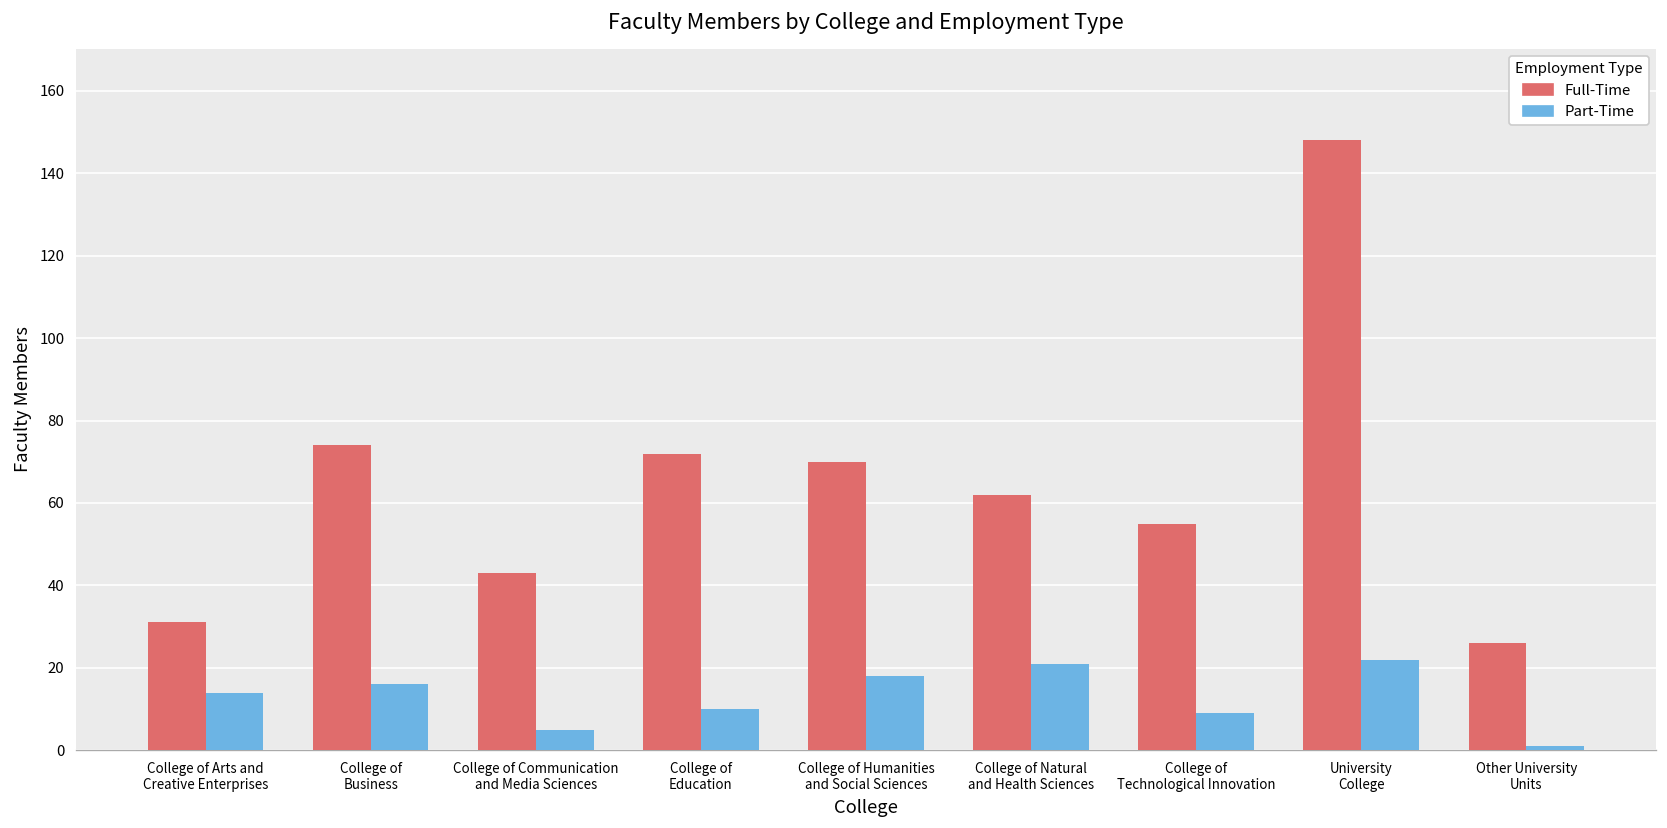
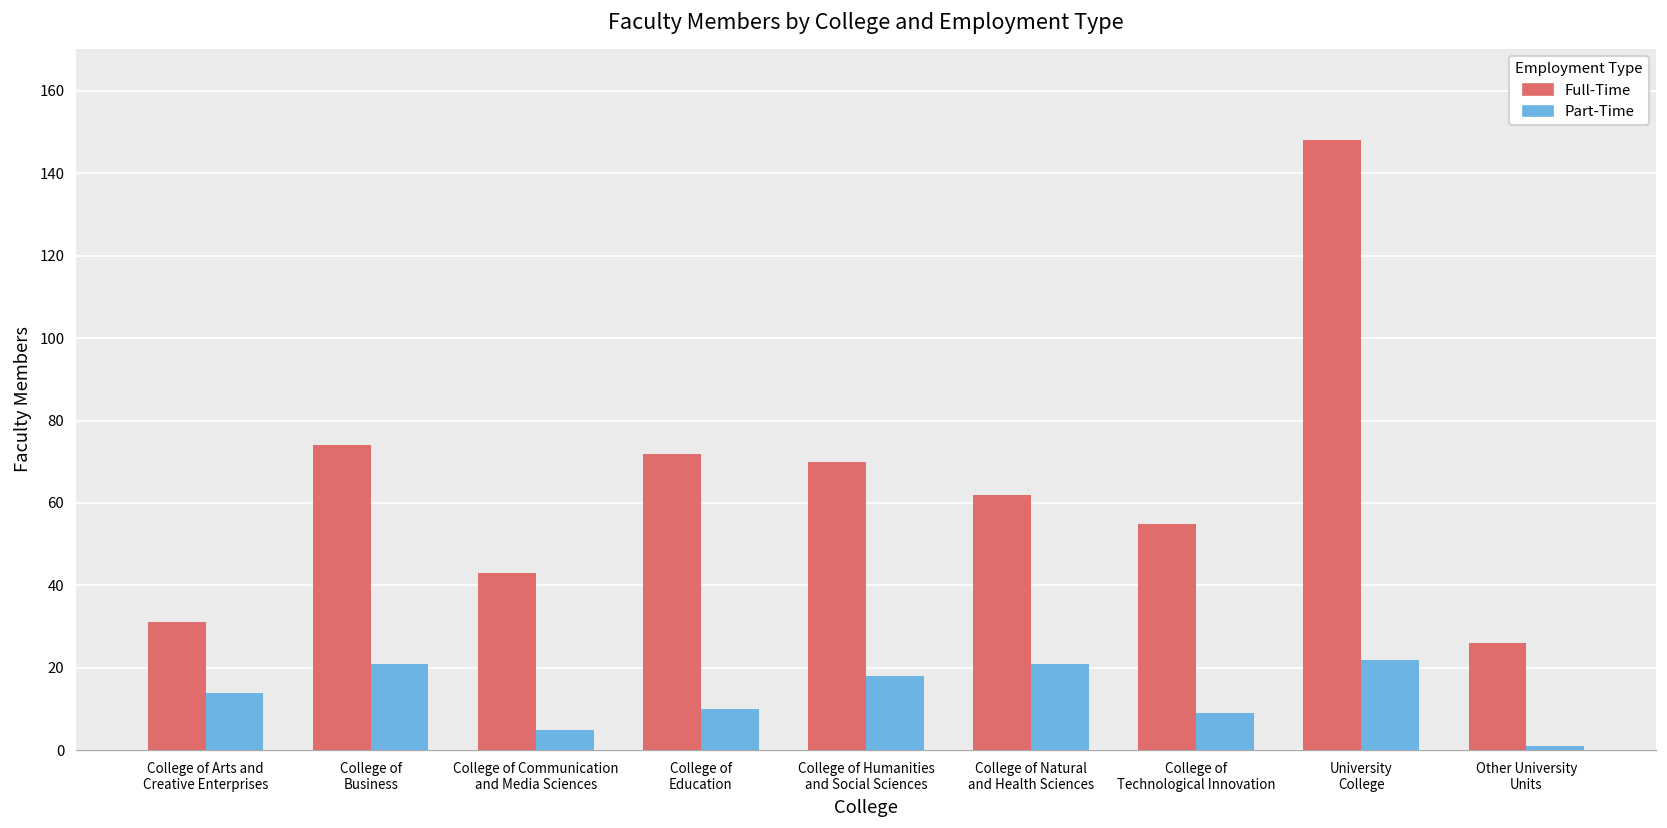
Part-Time, College of Business: 16 -> 21
